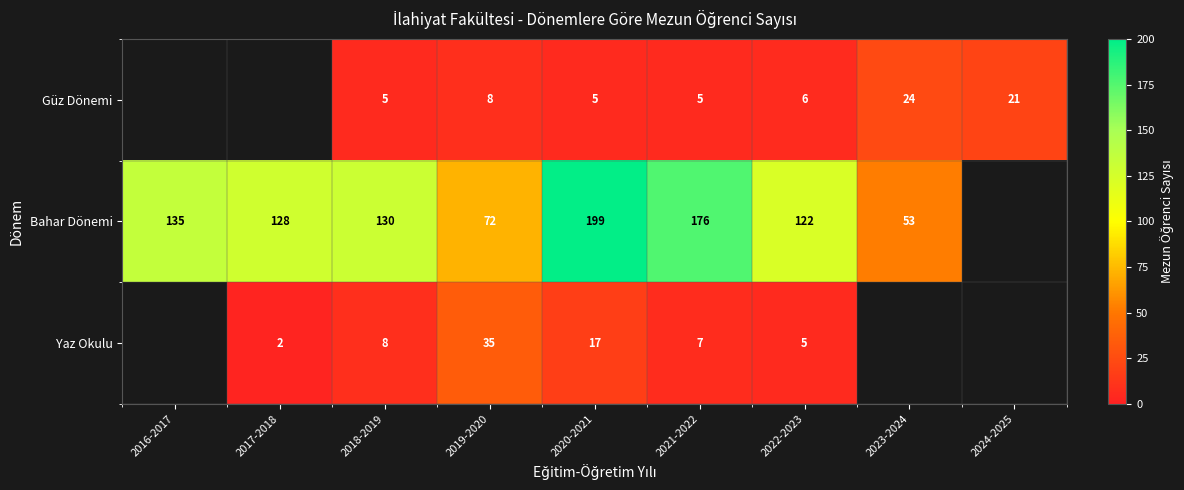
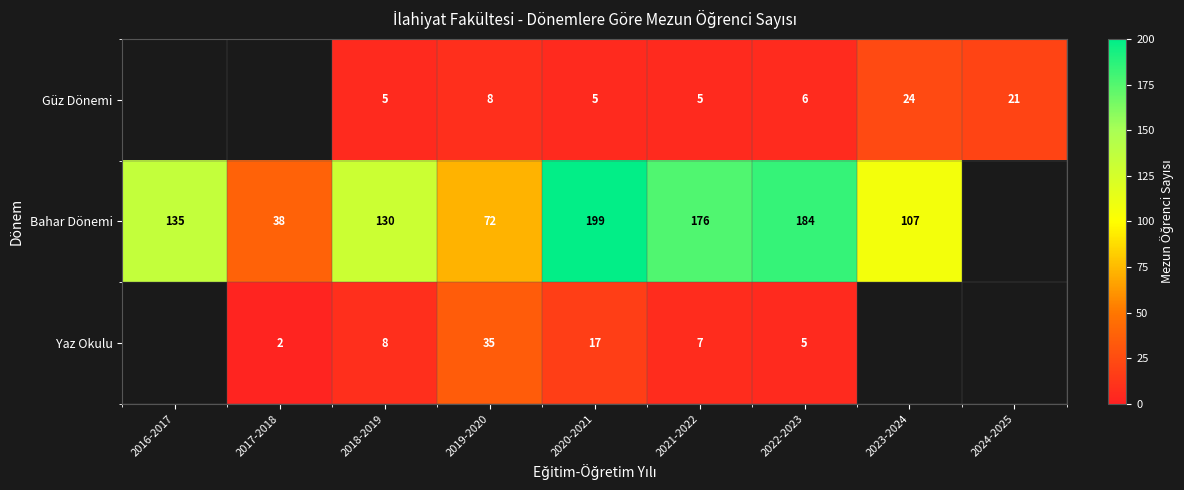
Bahar Dönemi, 2017-2018: 128 -> 38
Bahar Dönemi, 2022-2023: 122 -> 184
Bahar Dönemi, 2023-2024: 53 -> 107
